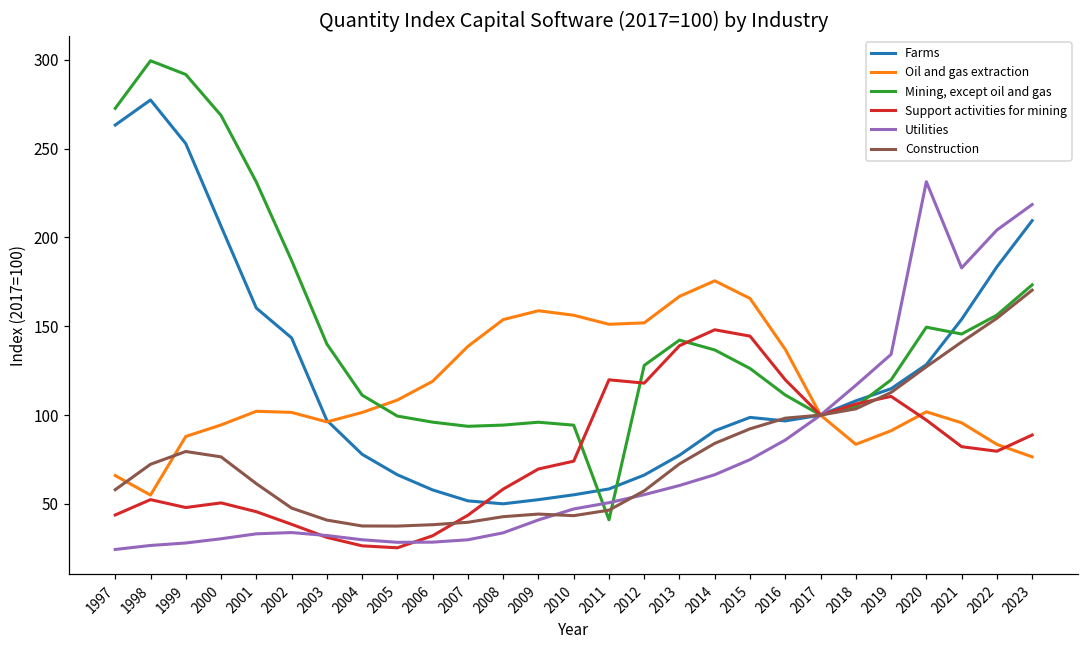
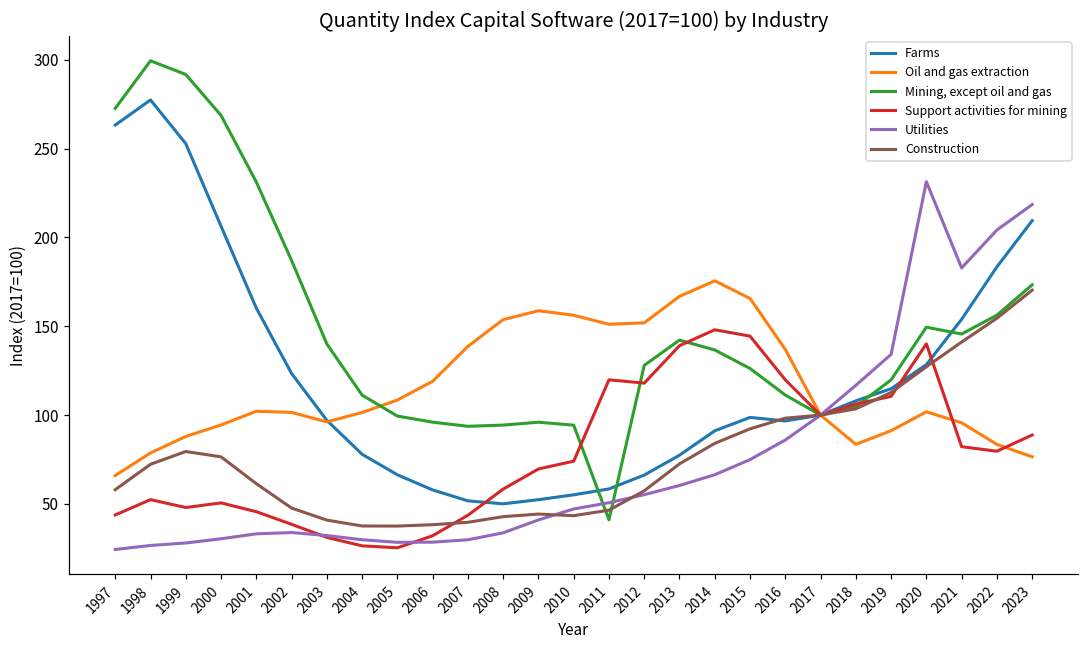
Oil and gas extraction, 1998: 55 -> 79
Farms, 2002: 143 -> 123
Support activities for mining, 2020: 97 -> 140
